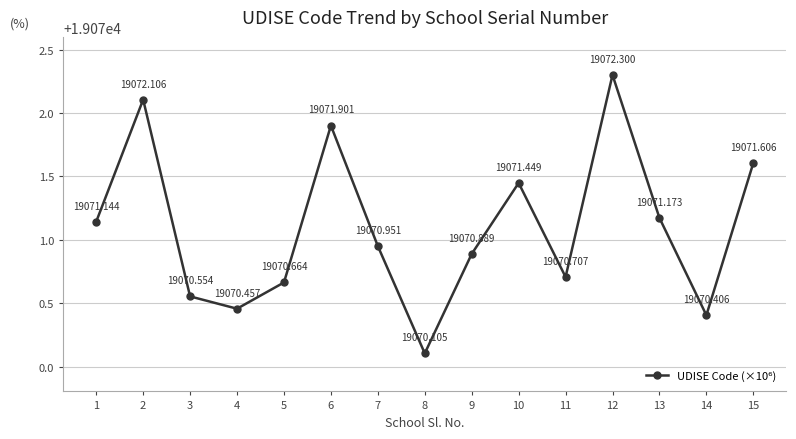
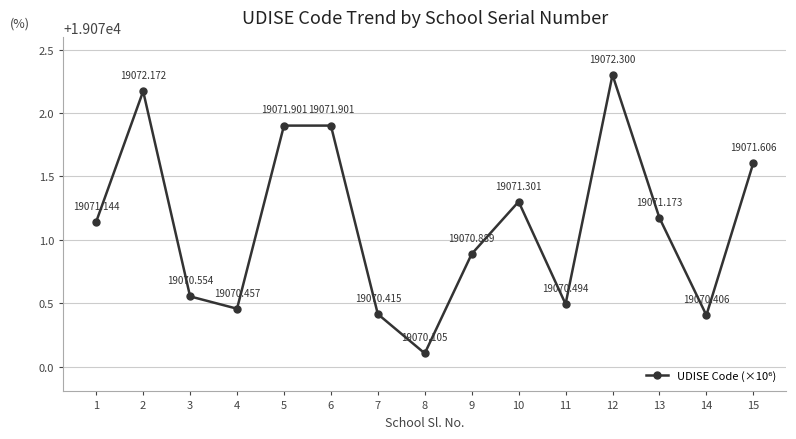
2: 19072.106 -> 19072.172
5: 19070.664 -> 19071.901
7: 19070.951 -> 19070.415
10: 19071.449 -> 19071.301
11: 19070.707 -> 19070.494
